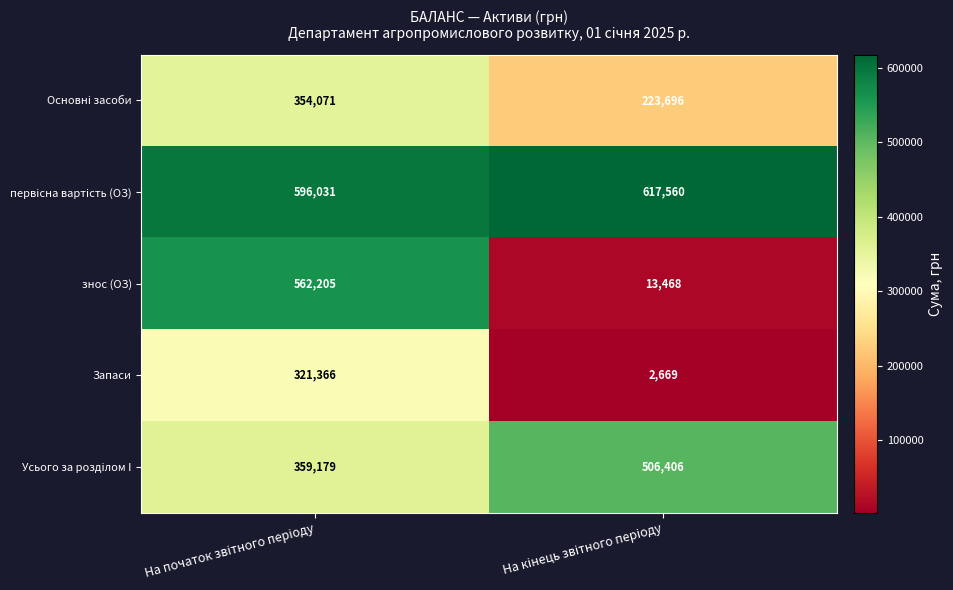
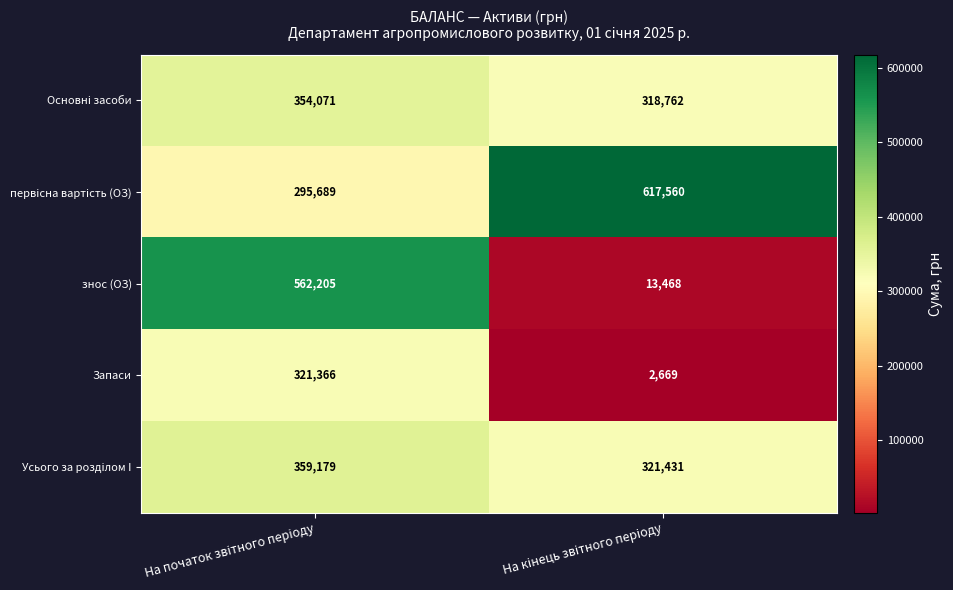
Основні засоби, На кінець звітного періоду: 223,696 -> 318,762
первісна вартість (ОЗ), На початок звітного періоду: 596,031 -> 295,689
Усього за розділом І, На кінець звітного періоду: 506,406 -> 321,431
